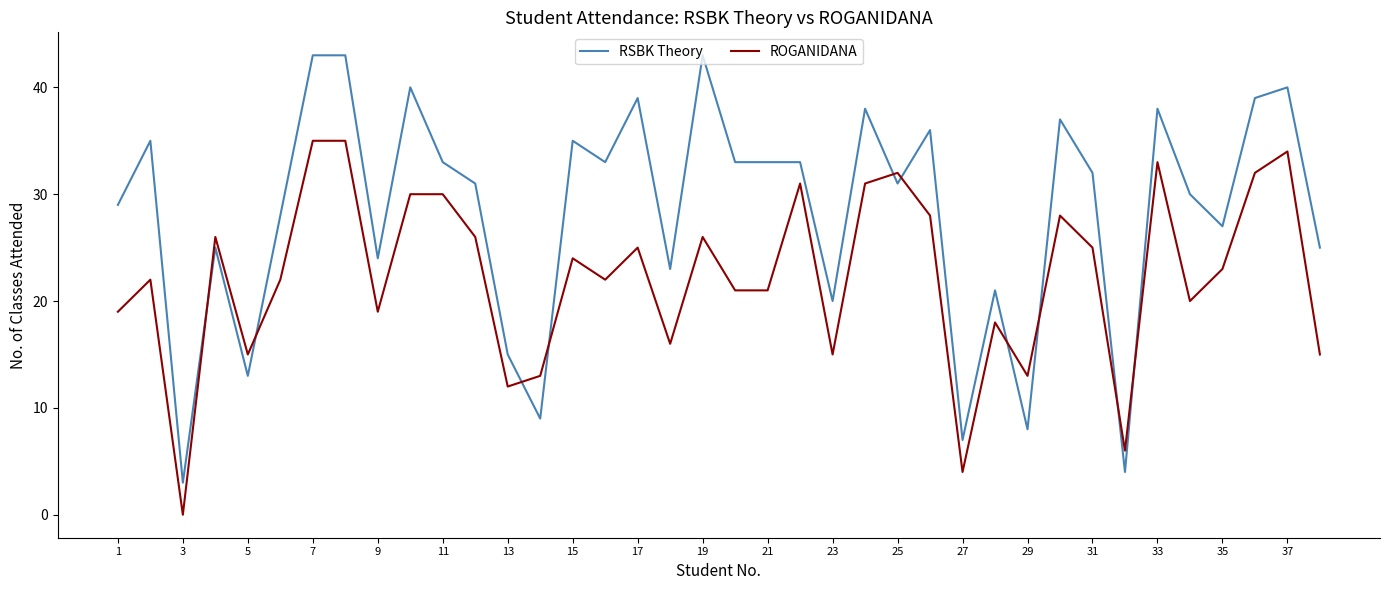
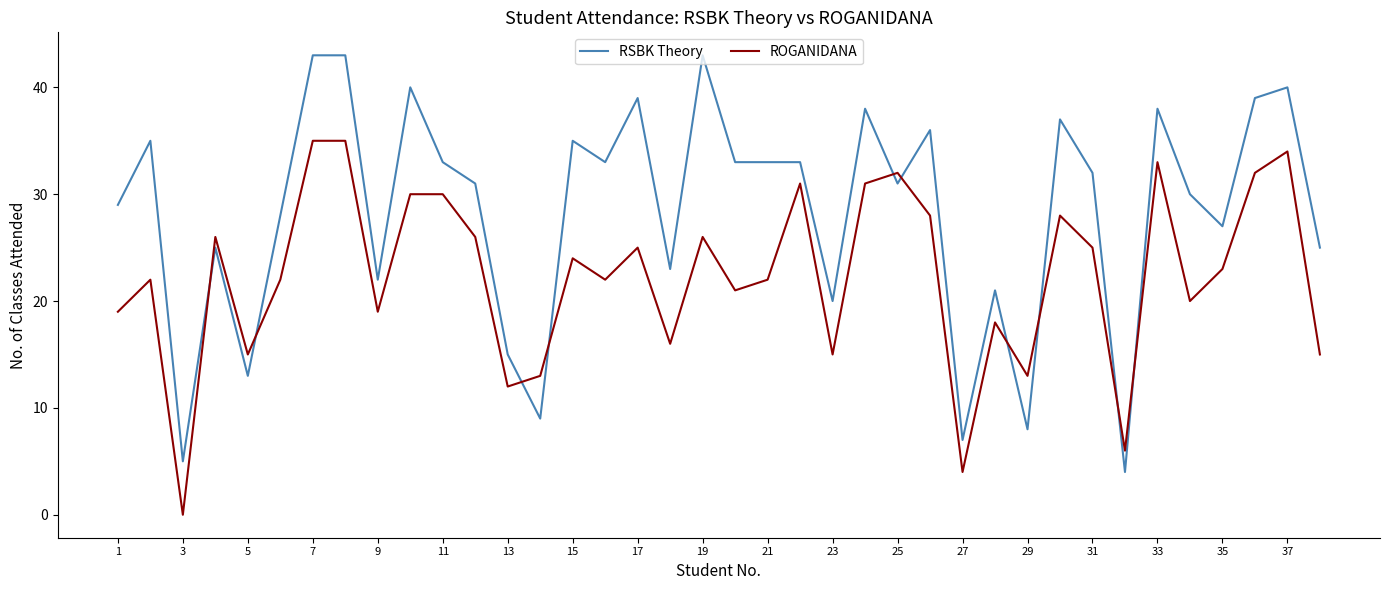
RSBK Theory, 3: 3 -> 5
RSBK Theory, 9: 24 -> 22
ROGANIDANA, 21: 21 -> 22
